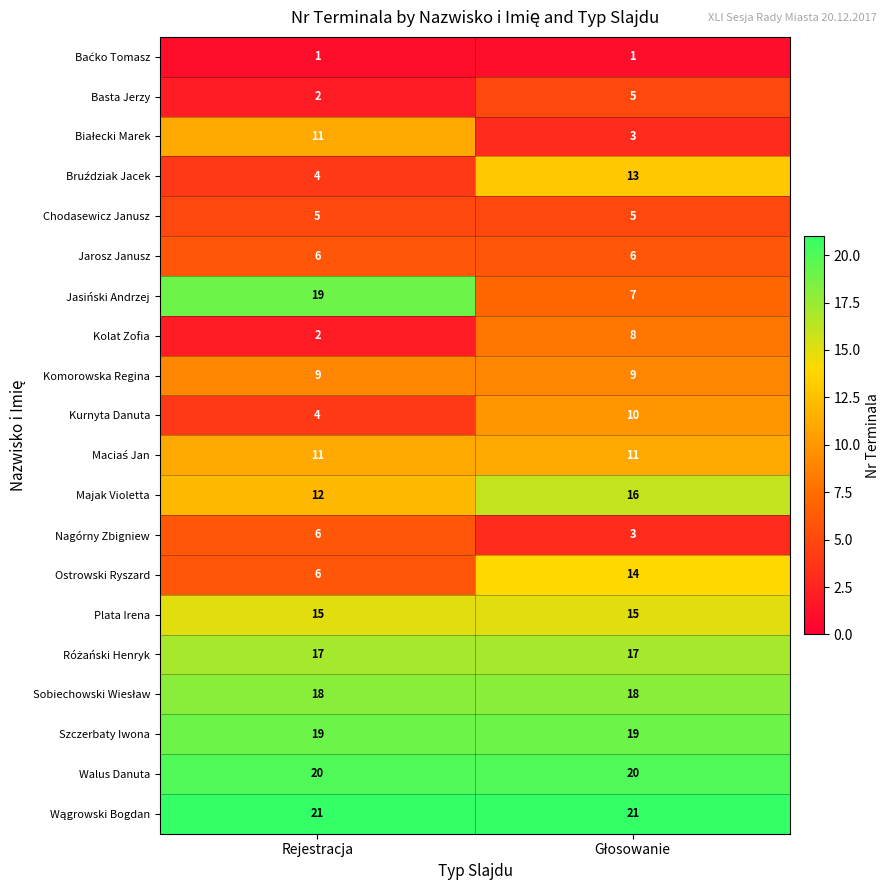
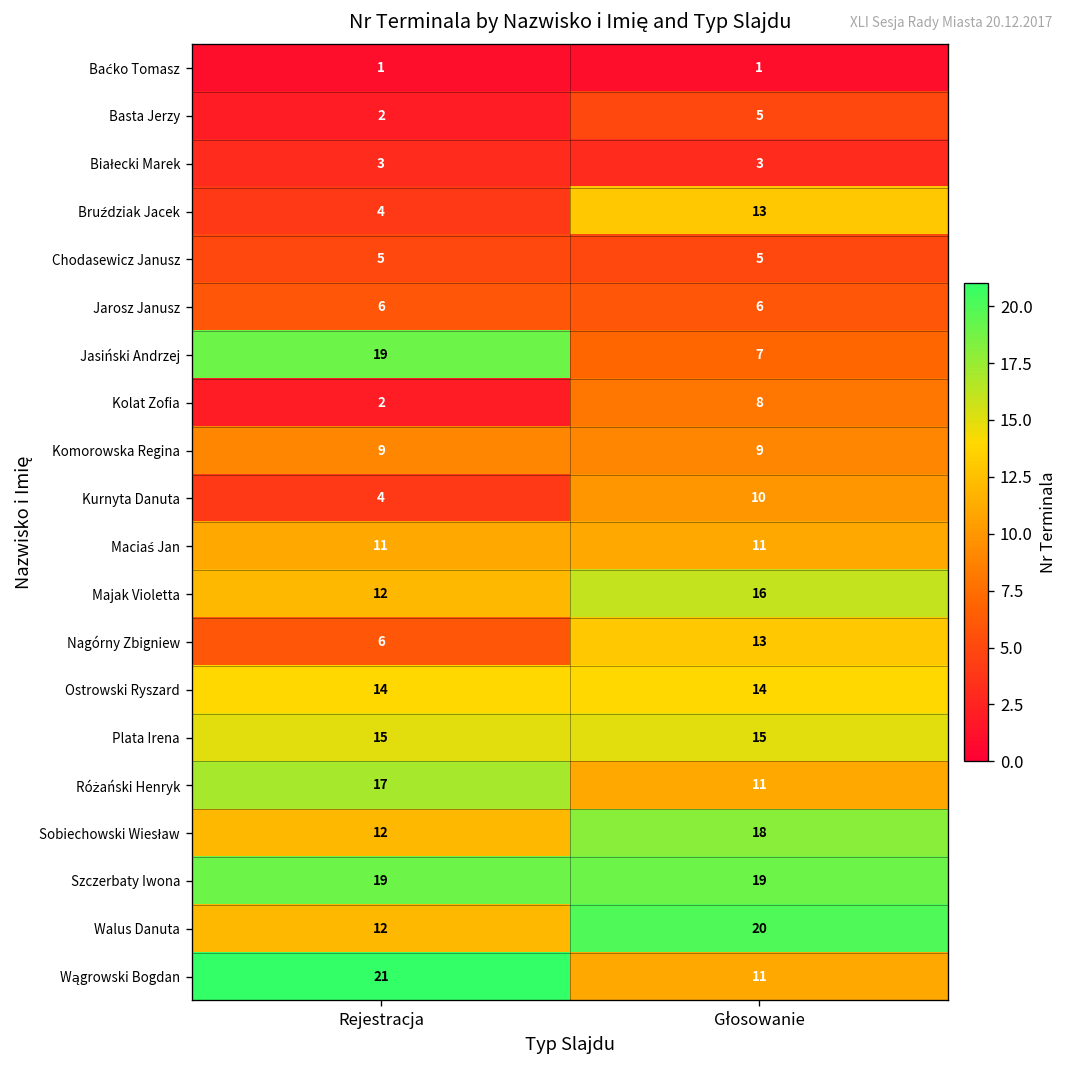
Białecki Marek, Rejestracja: 11 -> 3
Nagórny Zbigniew, Głosowanie: 3 -> 13
Ostrowski Ryszard, Rejestracja: 6 -> 14
Różański Henryk, Głosowanie: 17 -> 11
Sobiechowski Wiesław, Rejestracja: 18 -> 12
Walus Danuta, Rejestracja: 20 -> 12
Wągrowski Bogdan, Głosowanie: 21 -> 11
